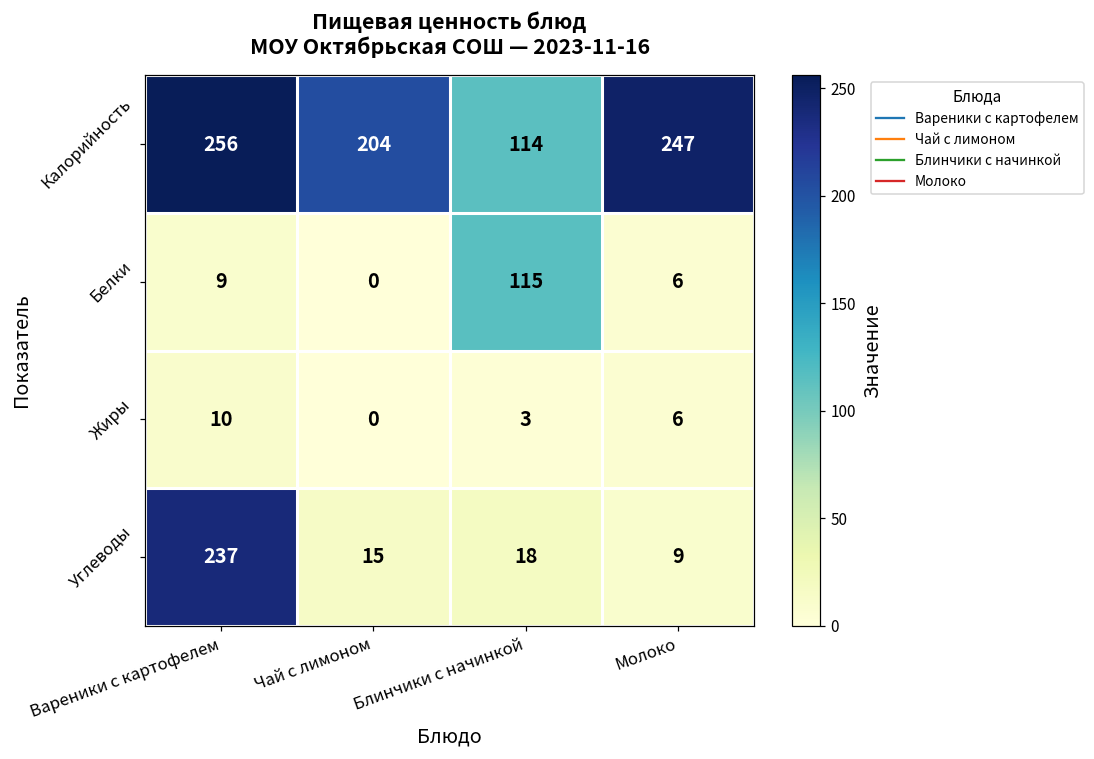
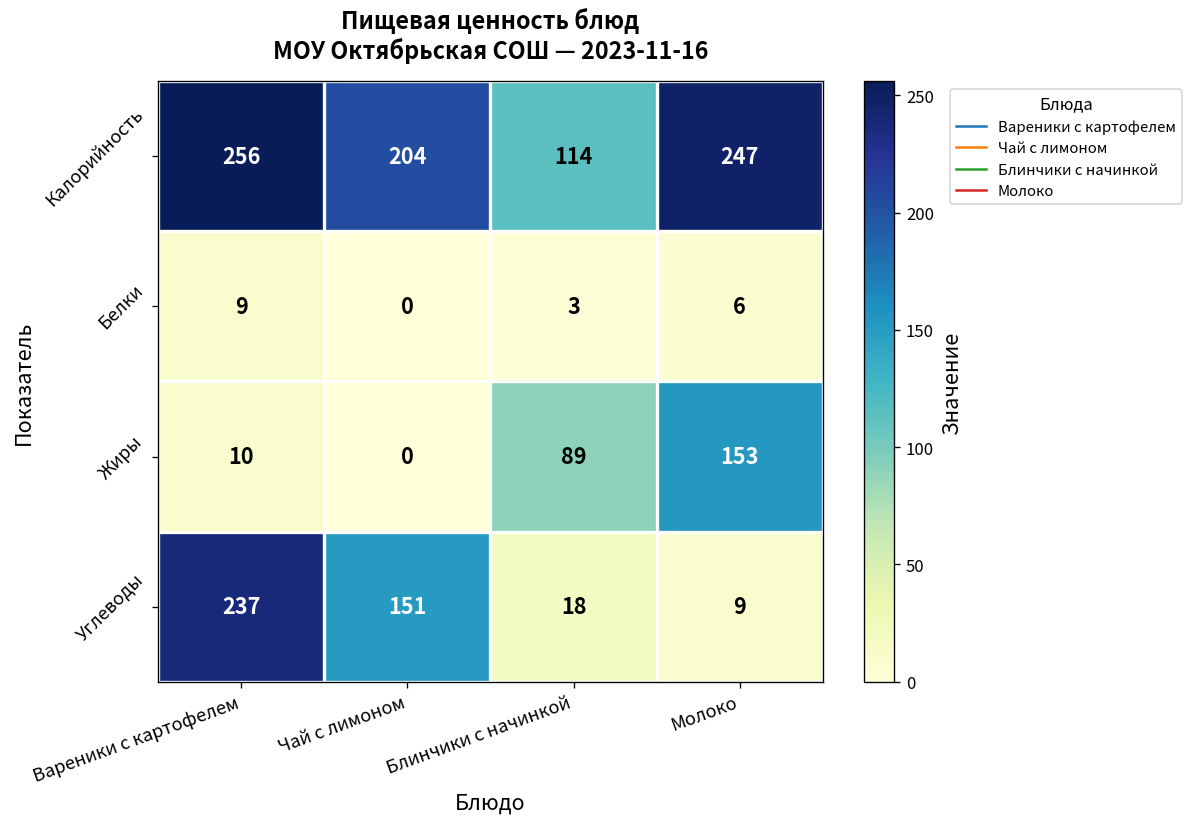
Белки, Блинчики с начинкой: 115 -> 3
Жиры, Блинчики с начинкой: 3 -> 89
Жиры, Молоко: 6 -> 153
Углеводы, Чай с лимоном: 15 -> 151
